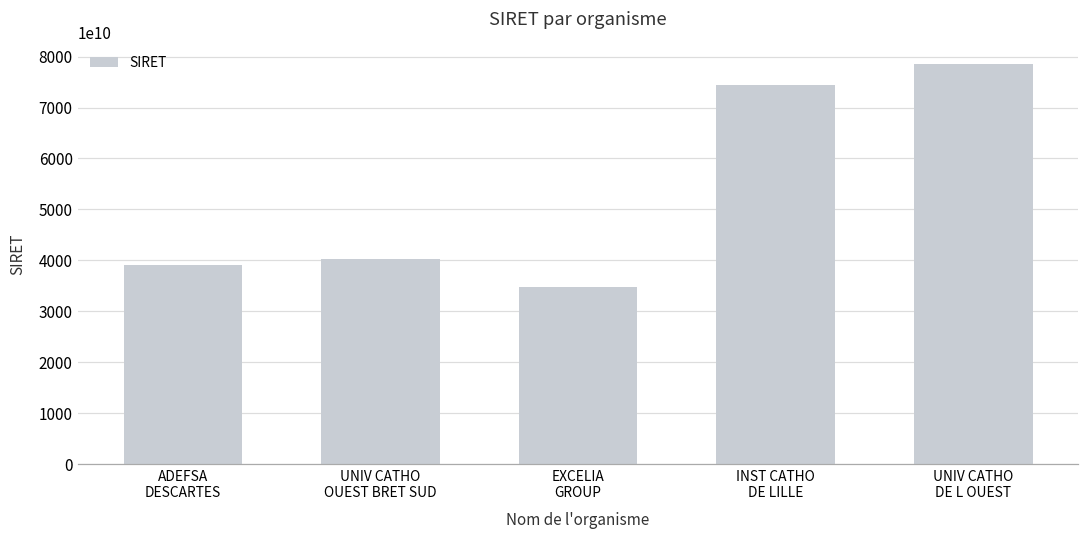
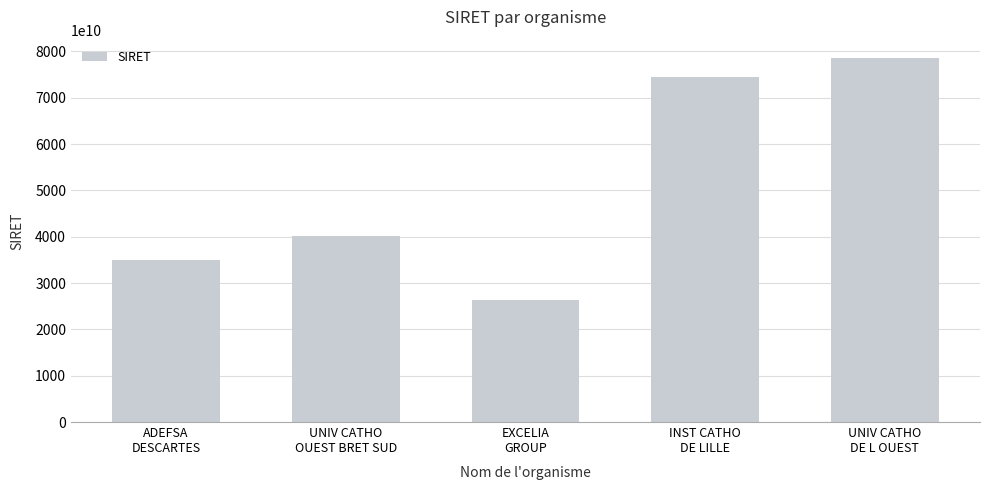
ADEFSA DESCARTES: 39000000000000 -> 35000000000000
EXCELIA GROUP: 35000000000000 -> 26000000000000
